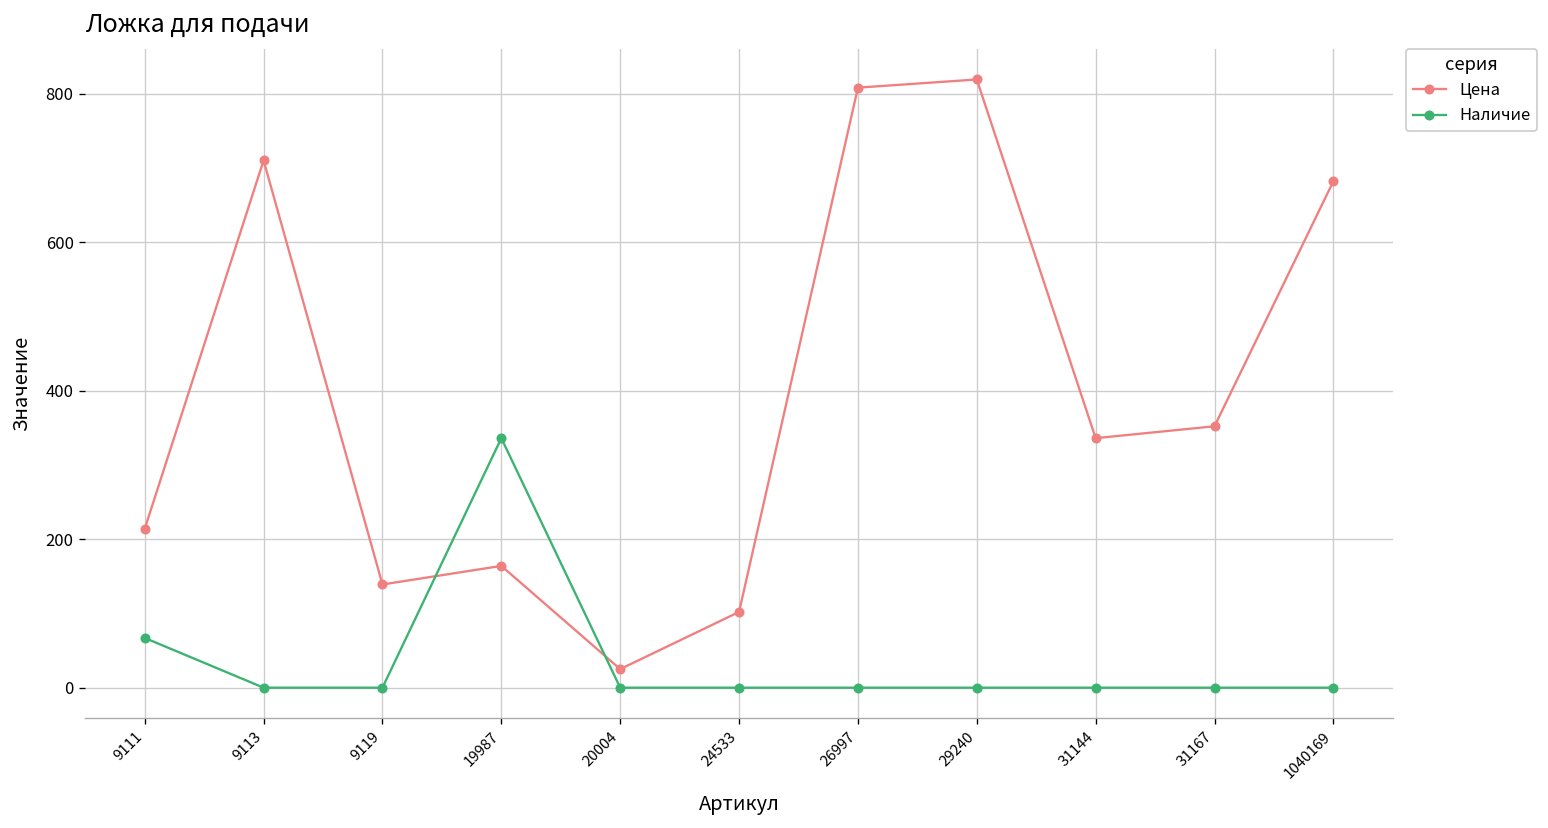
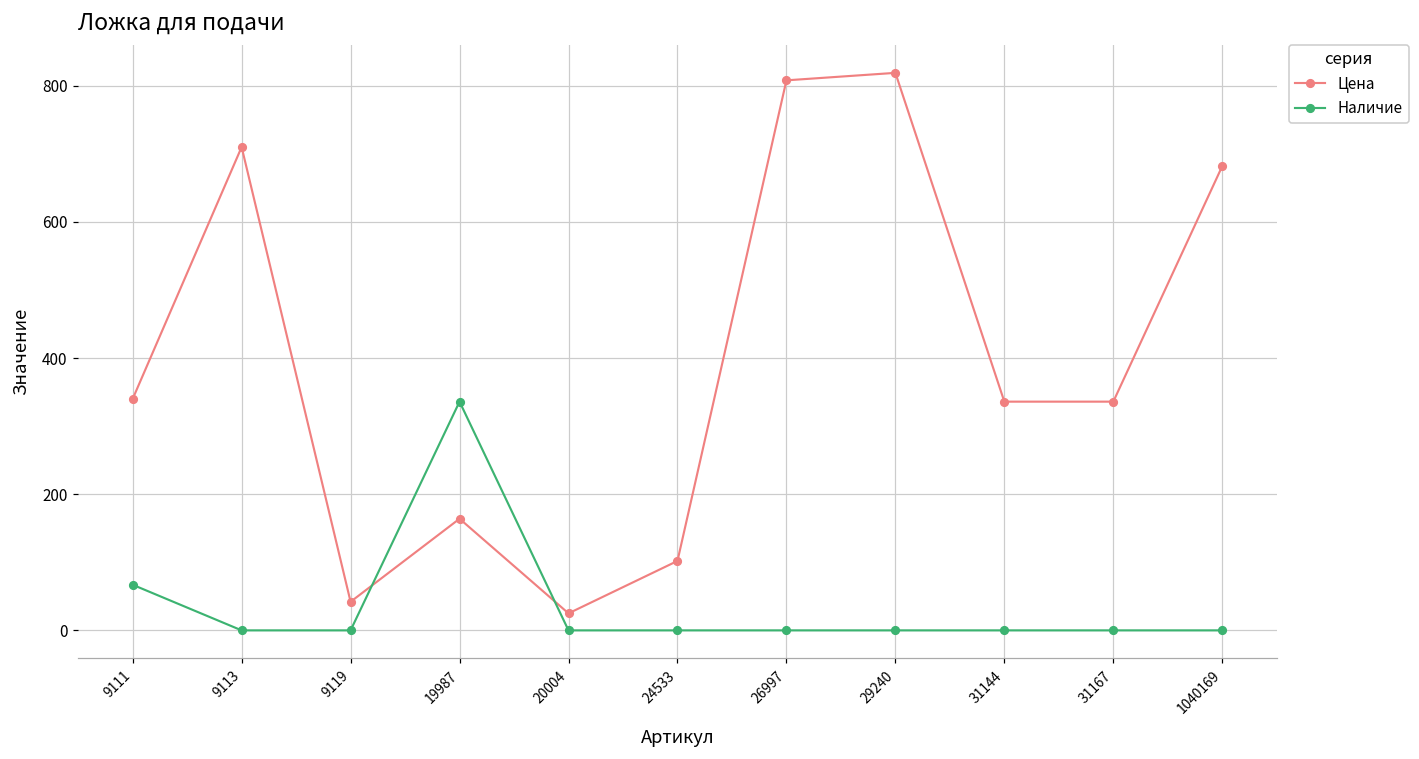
Цена, 9111: 210 -> 340
Цена, 9119: 140 -> 40
Цена, 31167: 350 -> 340
